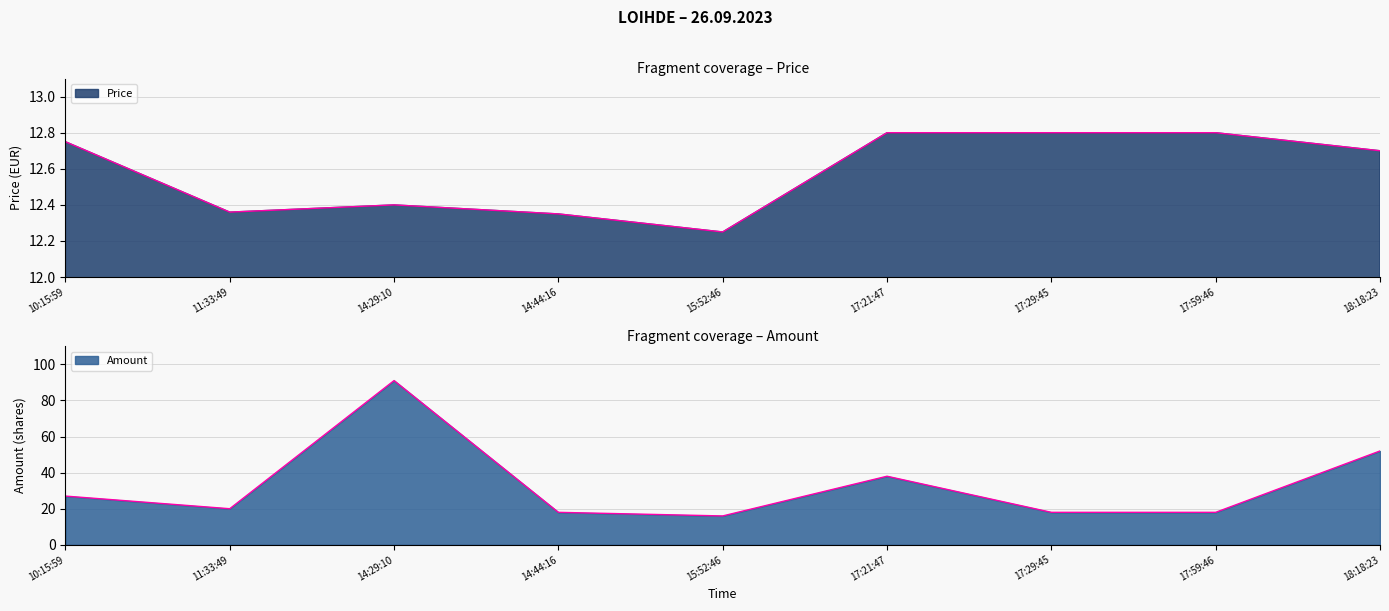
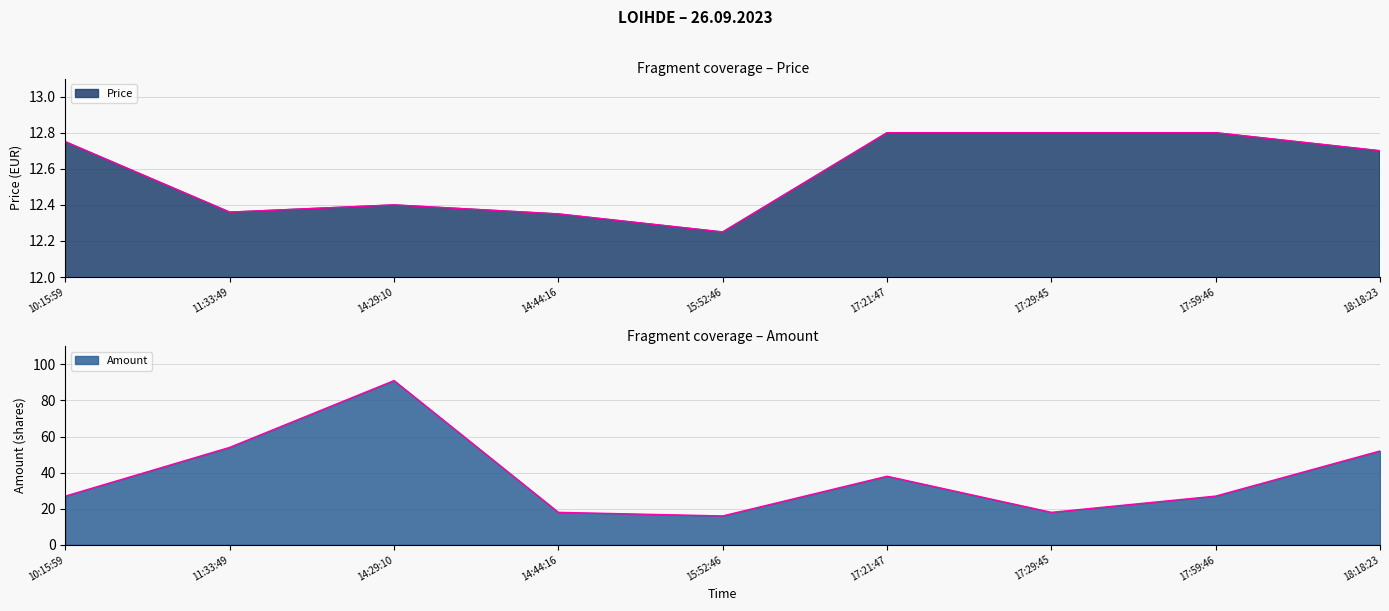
Fragment coverage – Amount, 11:33:49: 20 -> 54
Fragment coverage – Amount, 17:59:46: 18 -> 27
